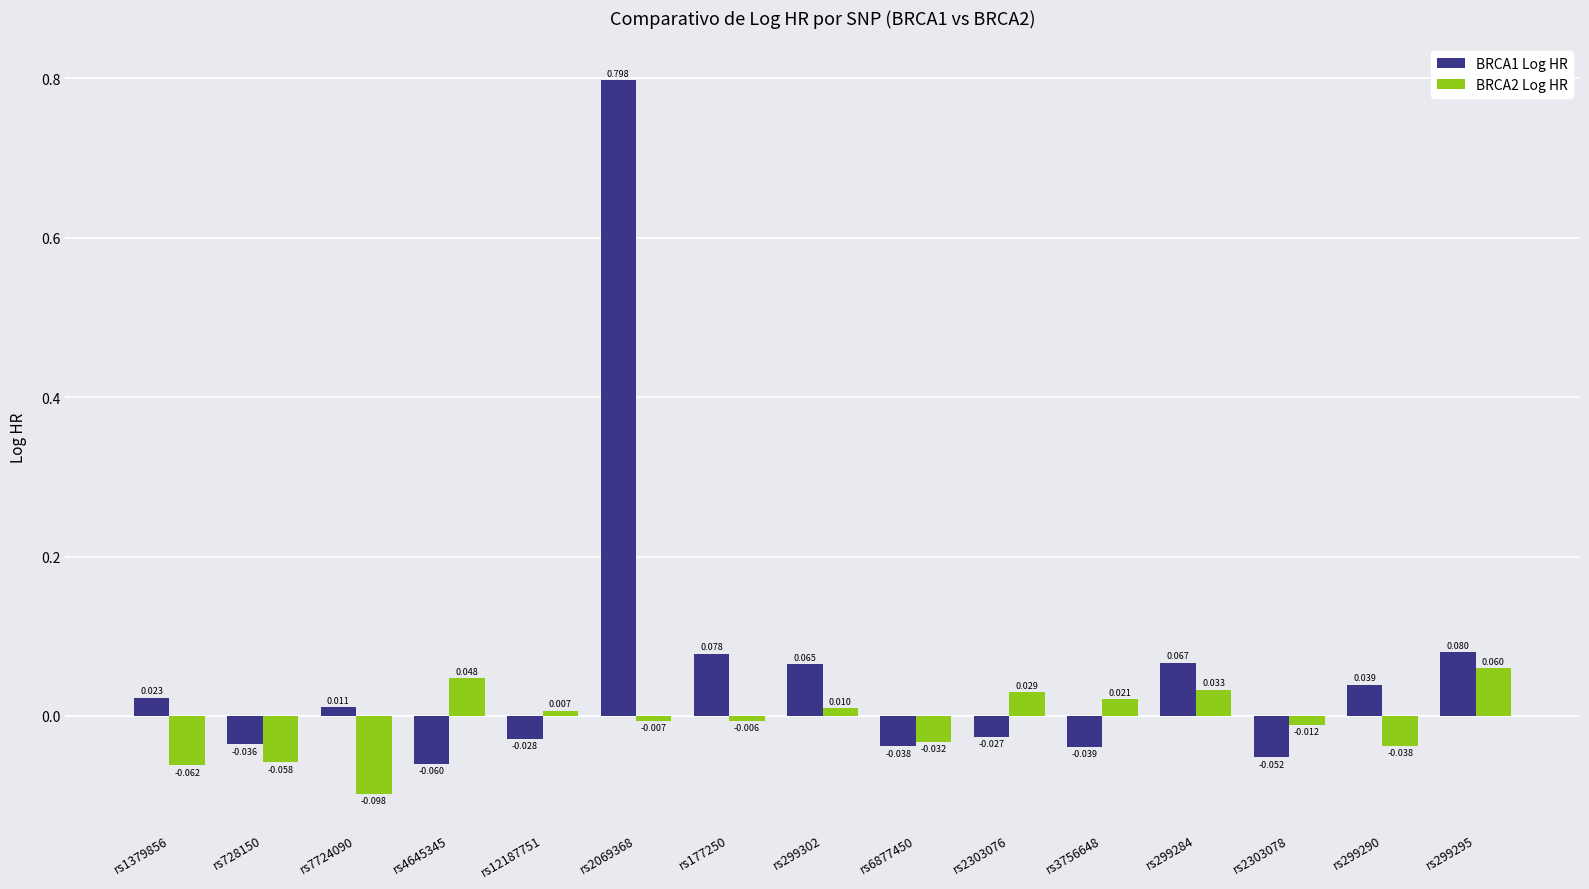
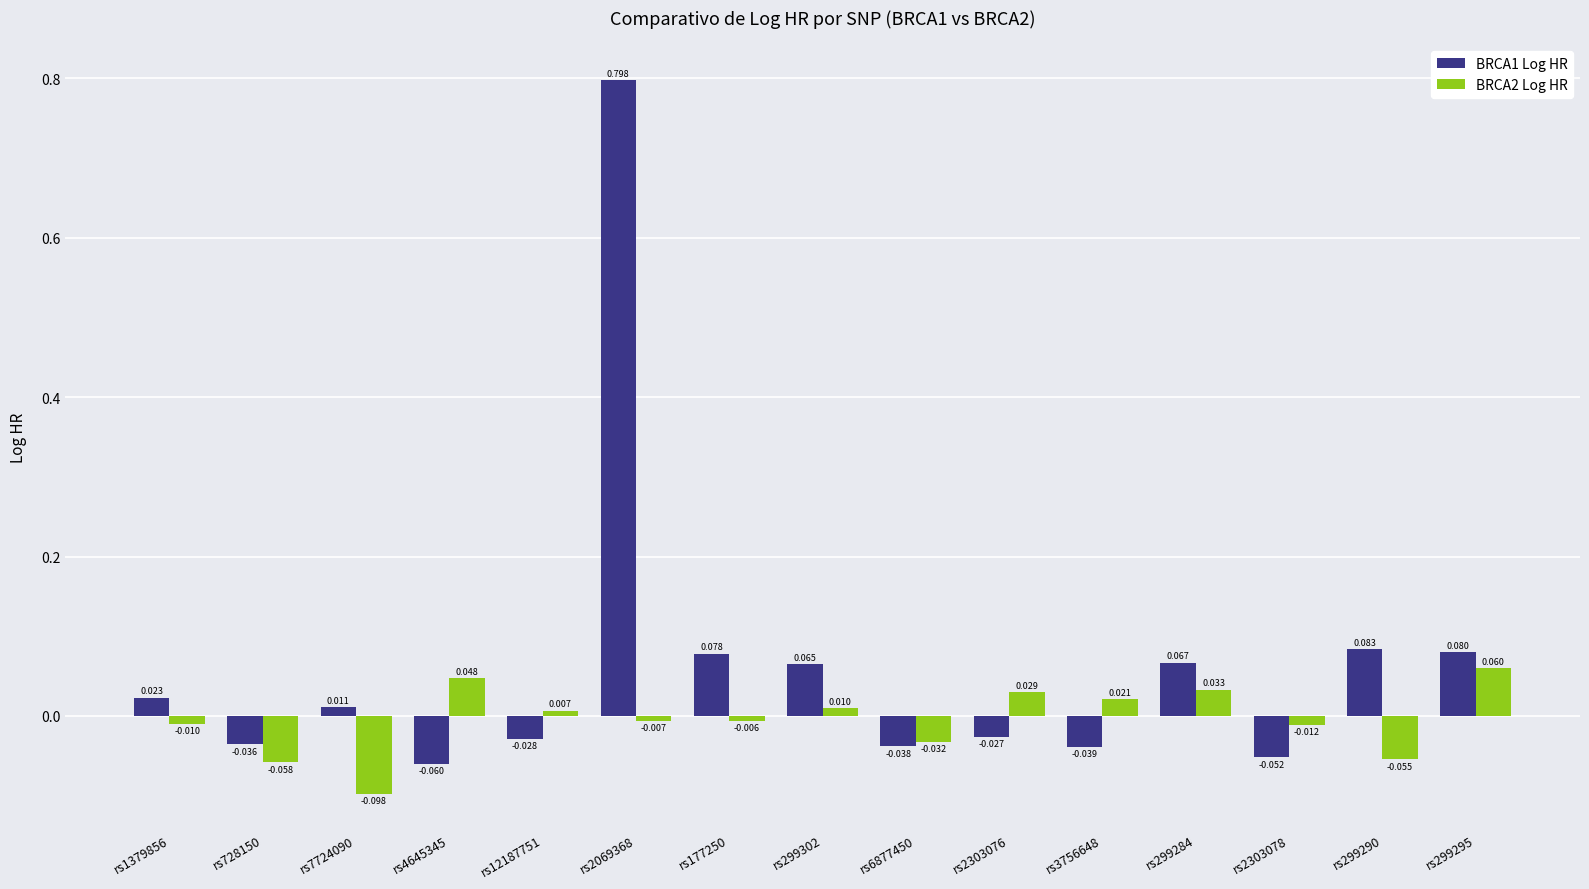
BRCA2 Log HR, rs1379856: -0.062 -> -0.010
BRCA1 Log HR, rs299290: 0.039 -> 0.083
BRCA2 Log HR, rs299290: -0.038 -> -0.055
